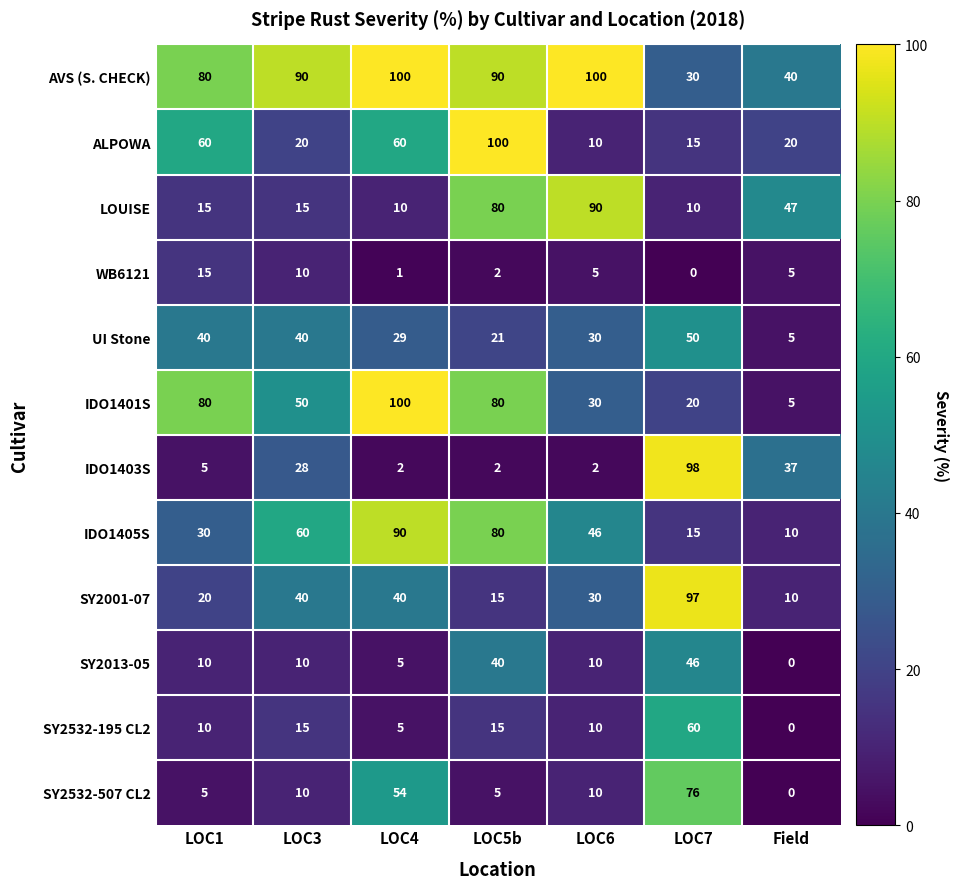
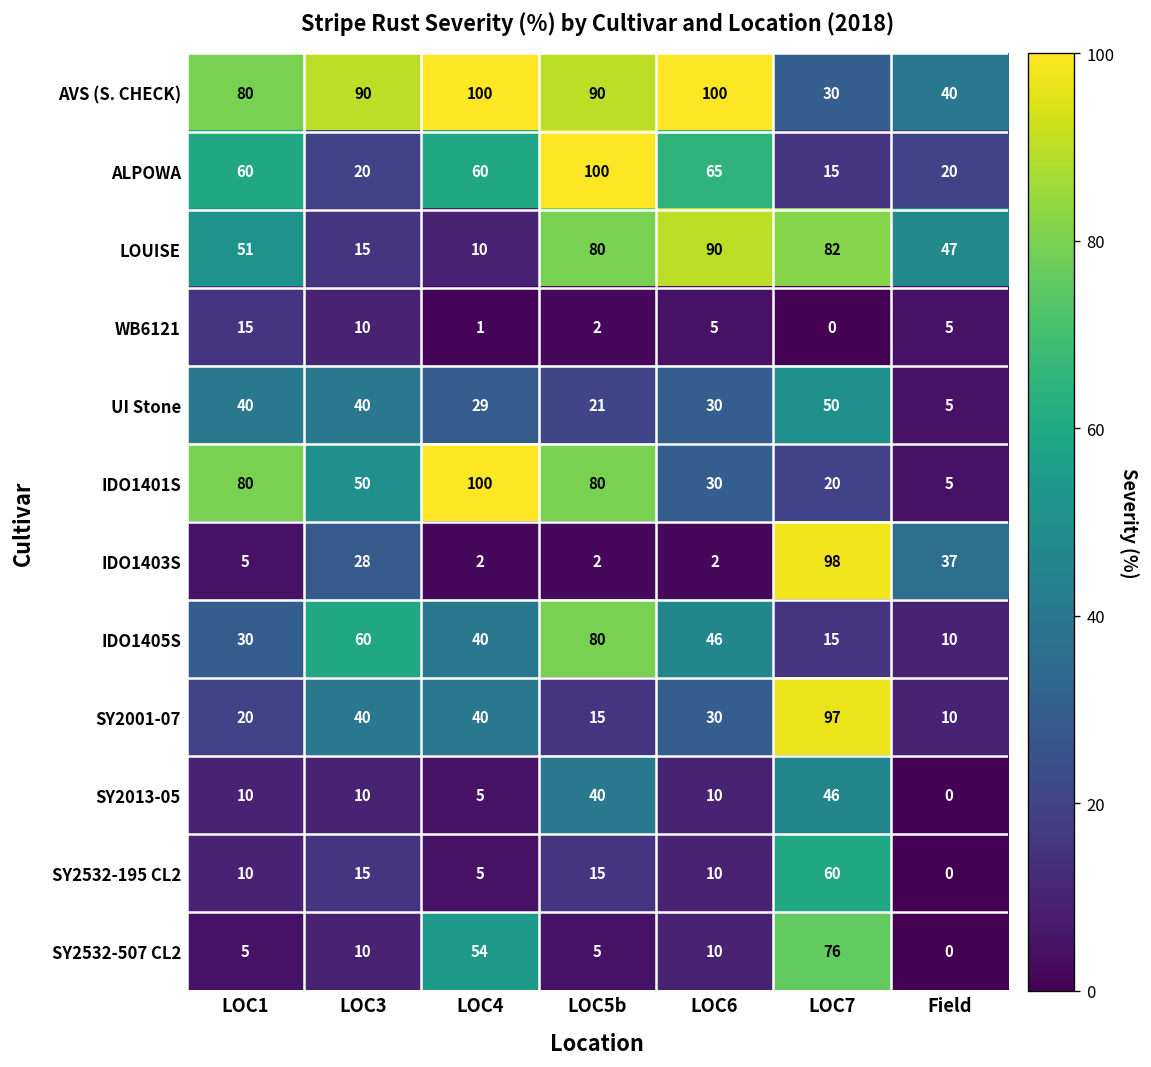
ALPOWA, LOC6: 10 -> 65
LOUISE, LOC1: 15 -> 51
LOUISE, LOC7: 10 -> 82
IDO1405S, LOC4: 90 -> 40
